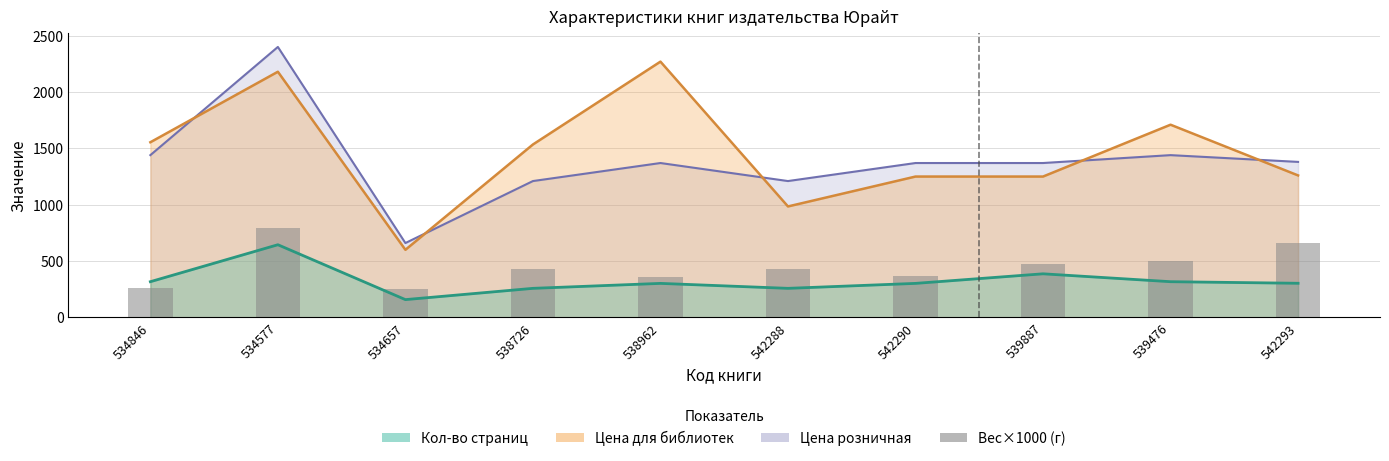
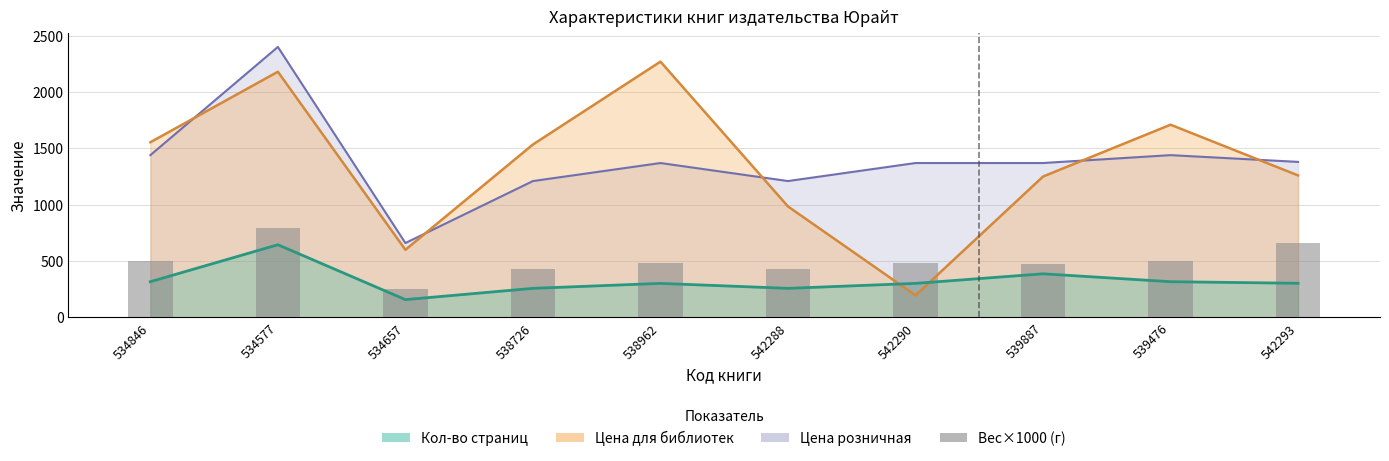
Вес×1000 (г), 534846: 260 -> 500
Вес×1000 (г), 538962: 360 -> 490
Вес×1000 (г), 542290: 370 -> 490
Цена для библиотек, 542290: 1250 -> 190
